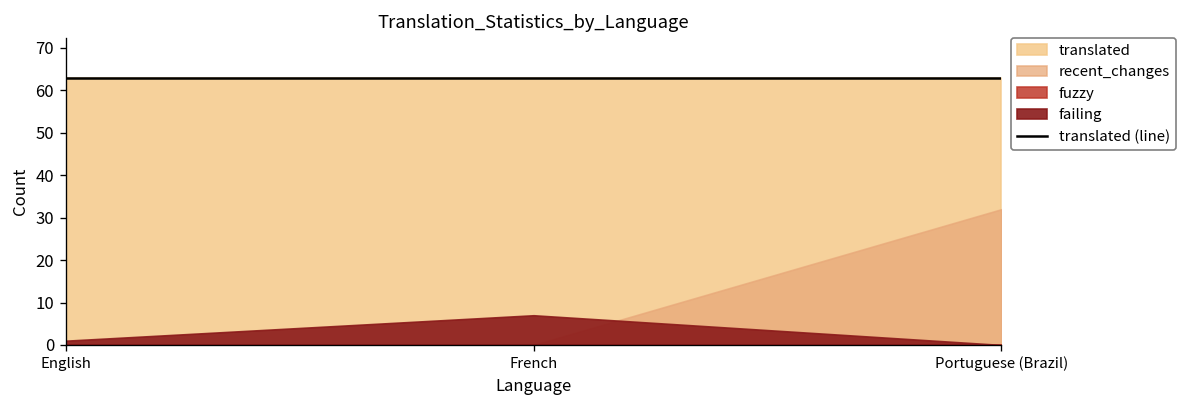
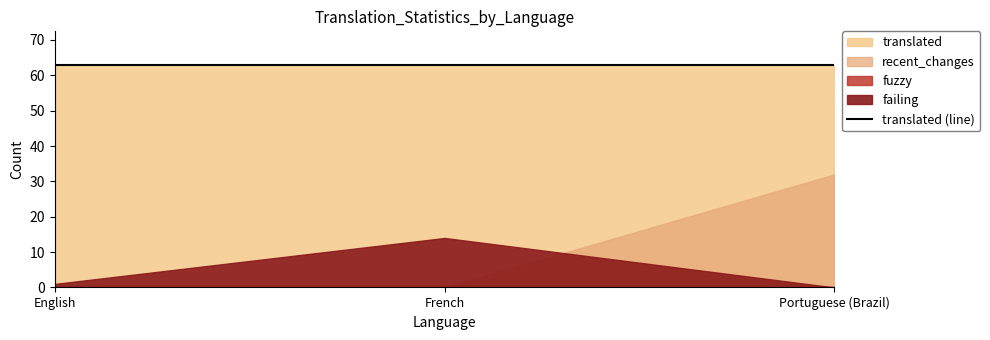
failing, French: 7 -> 14
